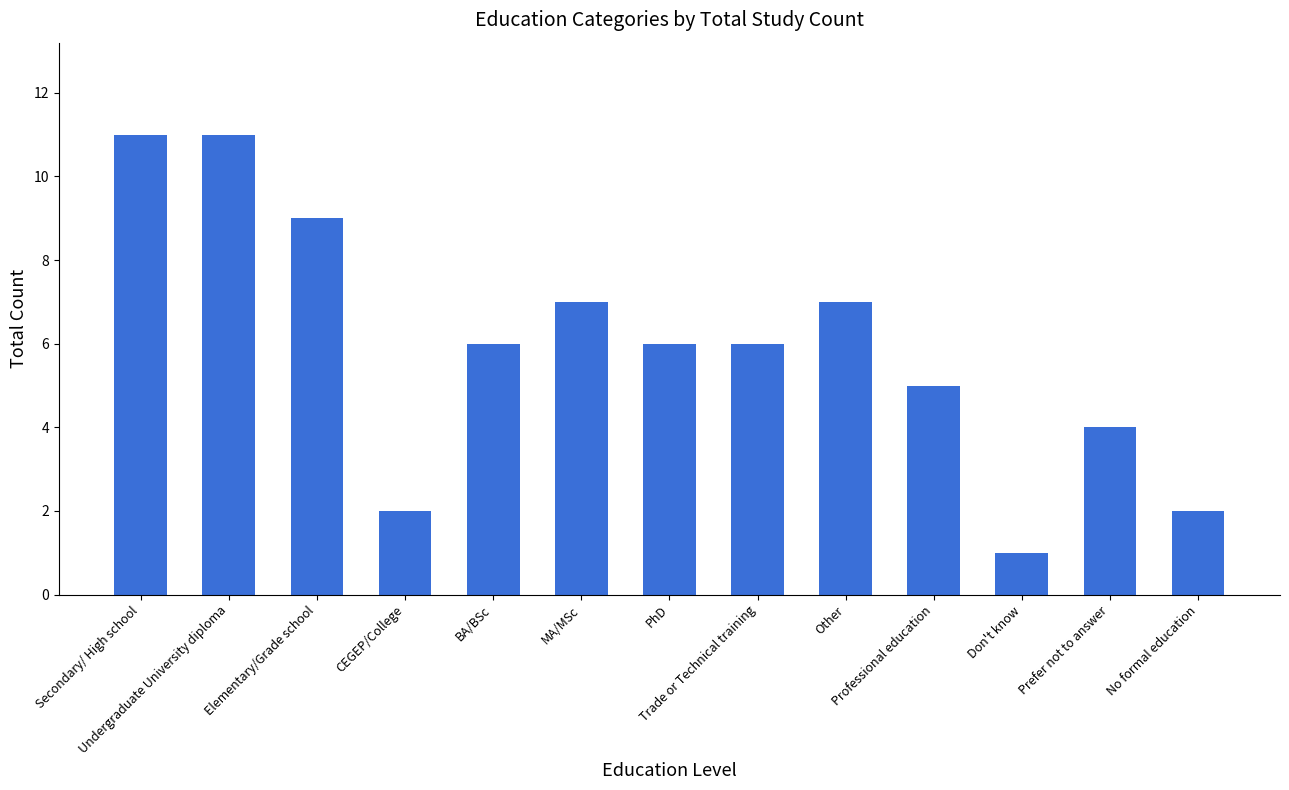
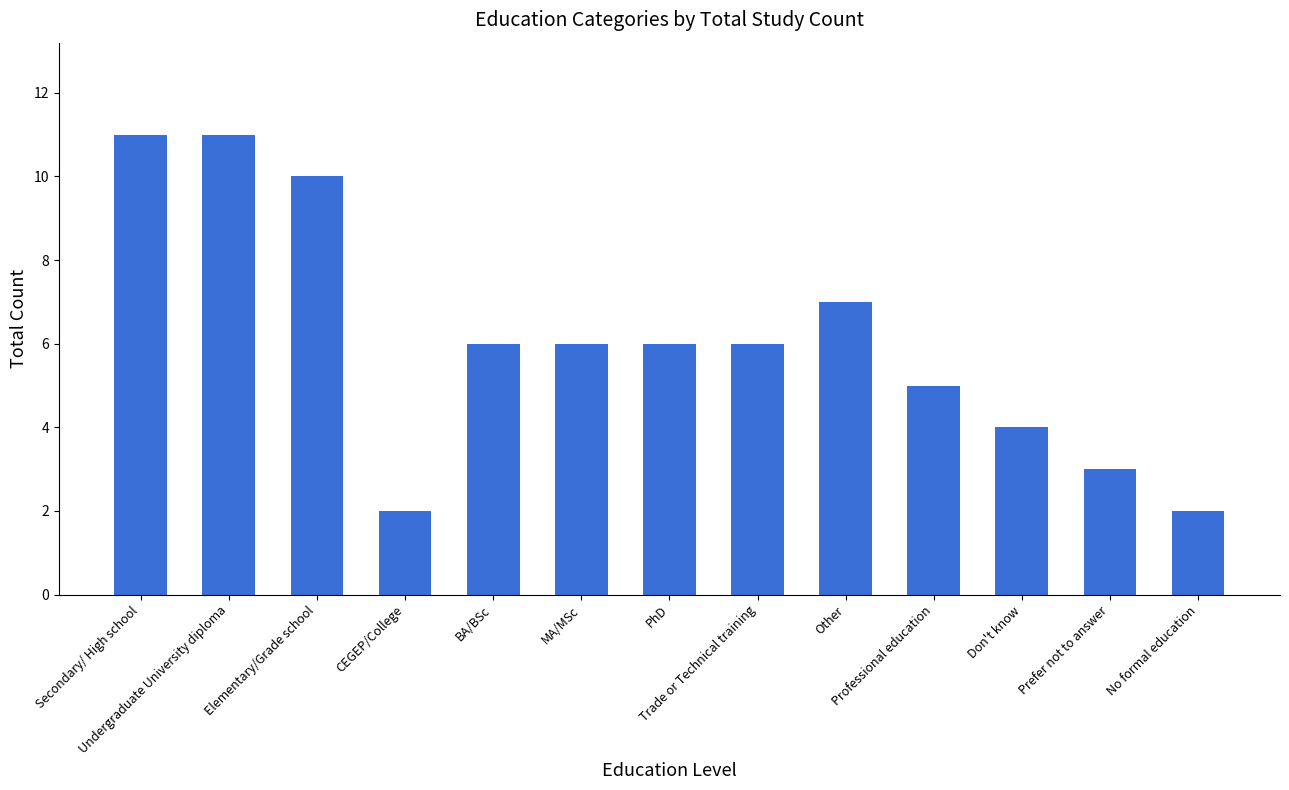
Elementary/Grade school: 9 -> 10
MA/MSc: 7 -> 6
Don't know: 1 -> 4
Prefer not to answer: 4 -> 3
